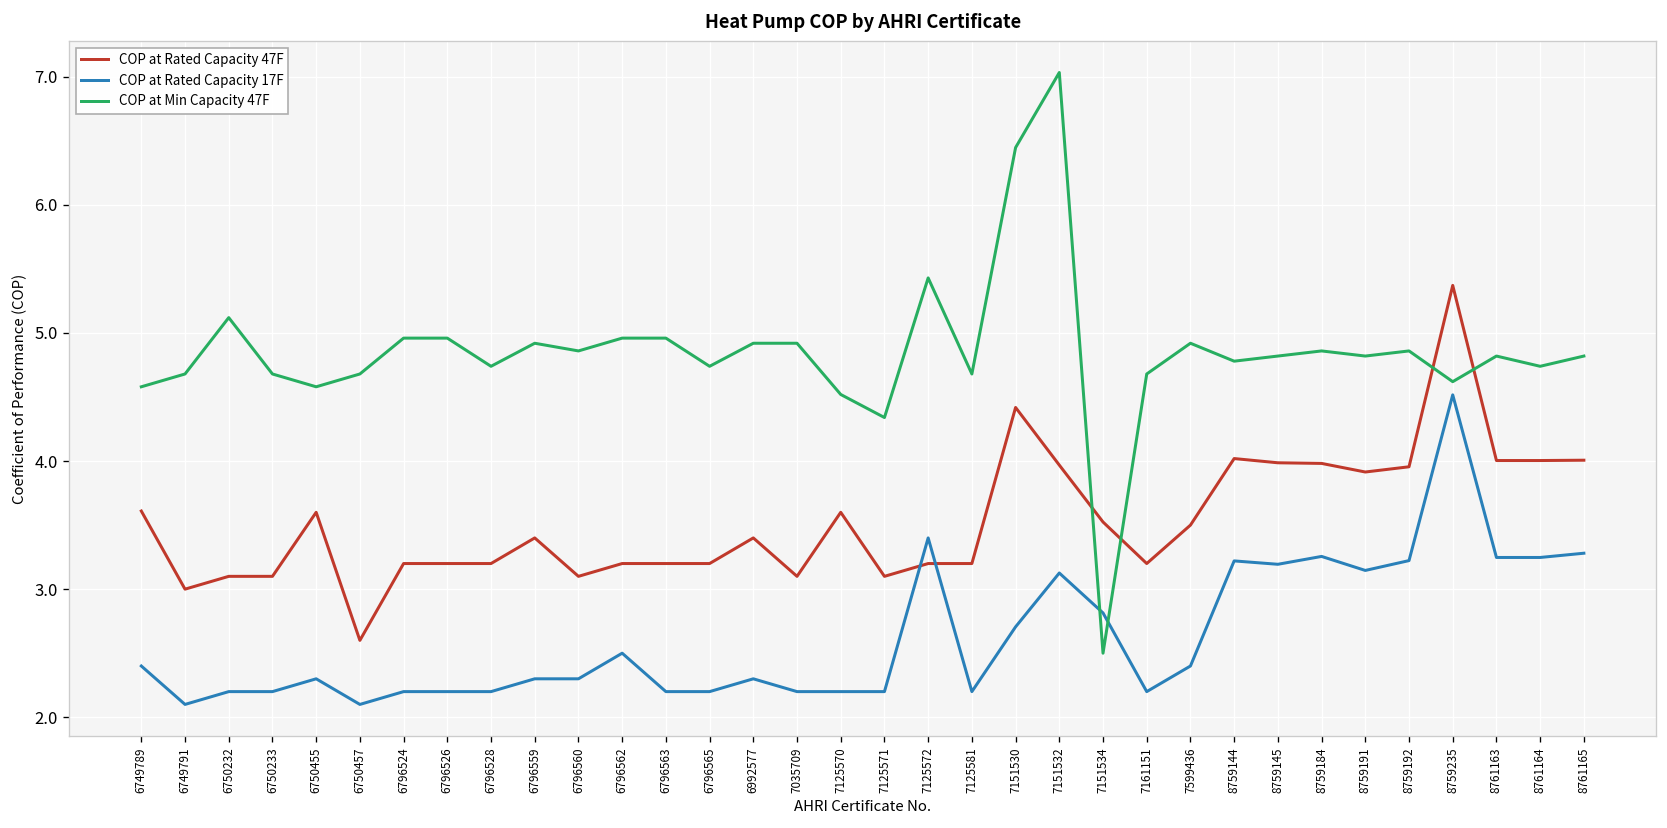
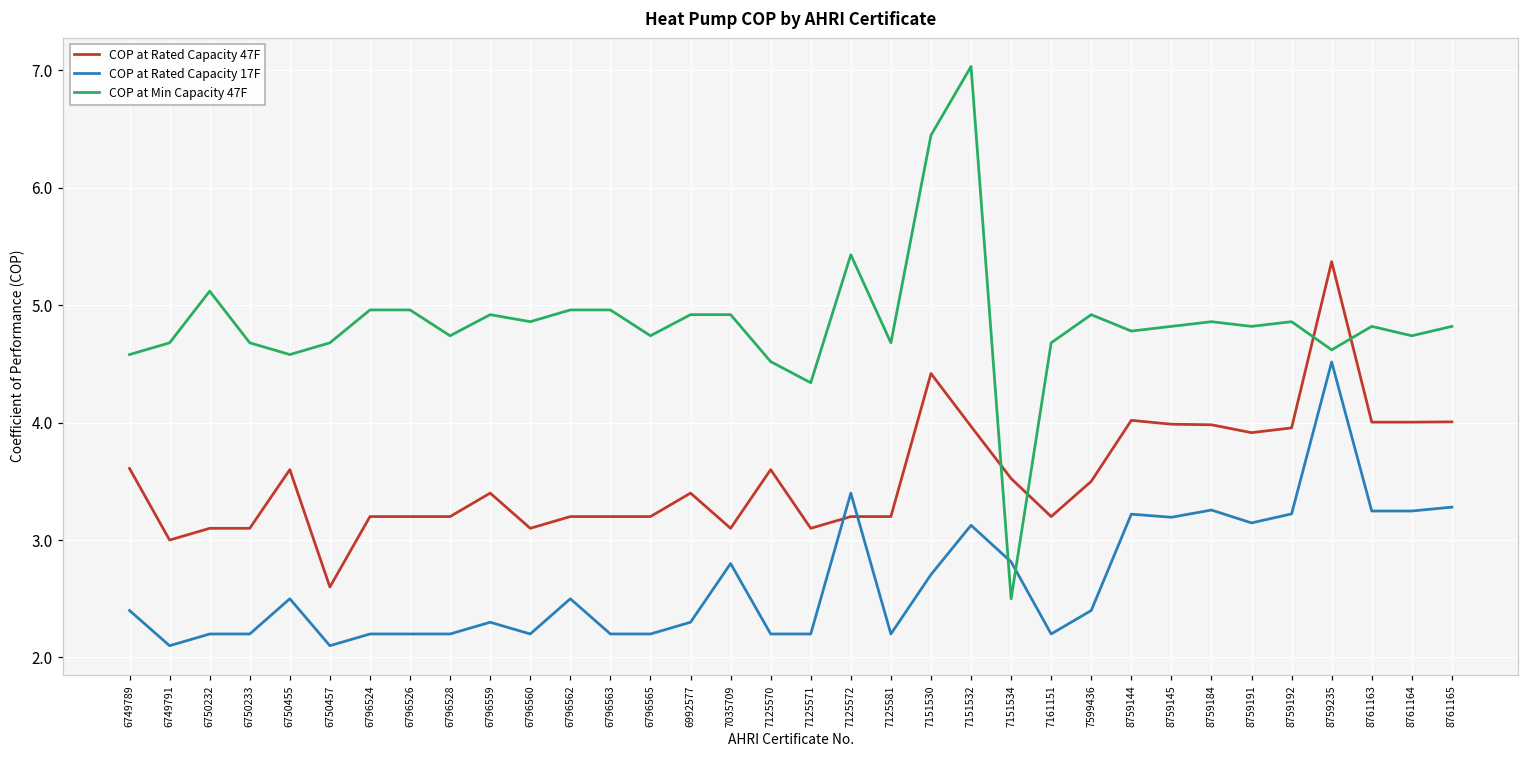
COP at Rated Capacity 17F, 6750455: 2.3 -> 2.5
COP at Rated Capacity 17F, 6796560: 2.3 -> 2.2
COP at Rated Capacity 17F, 7035709: 2.2 -> 2.8
